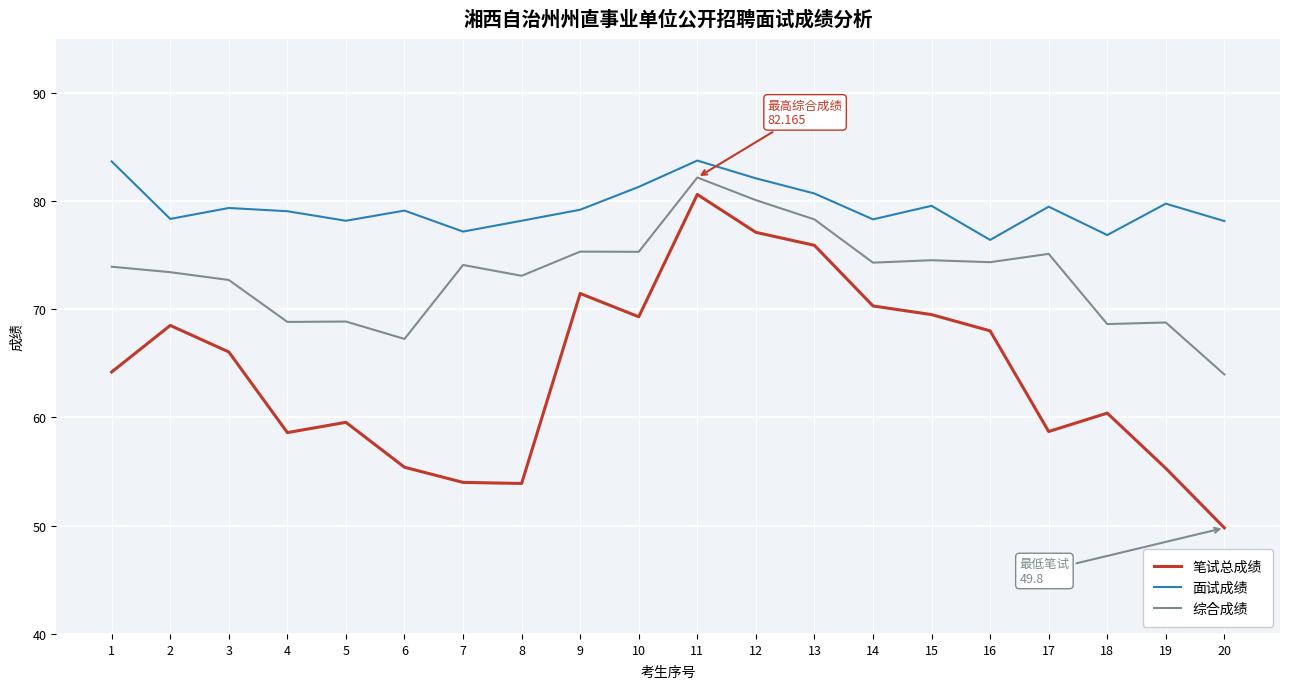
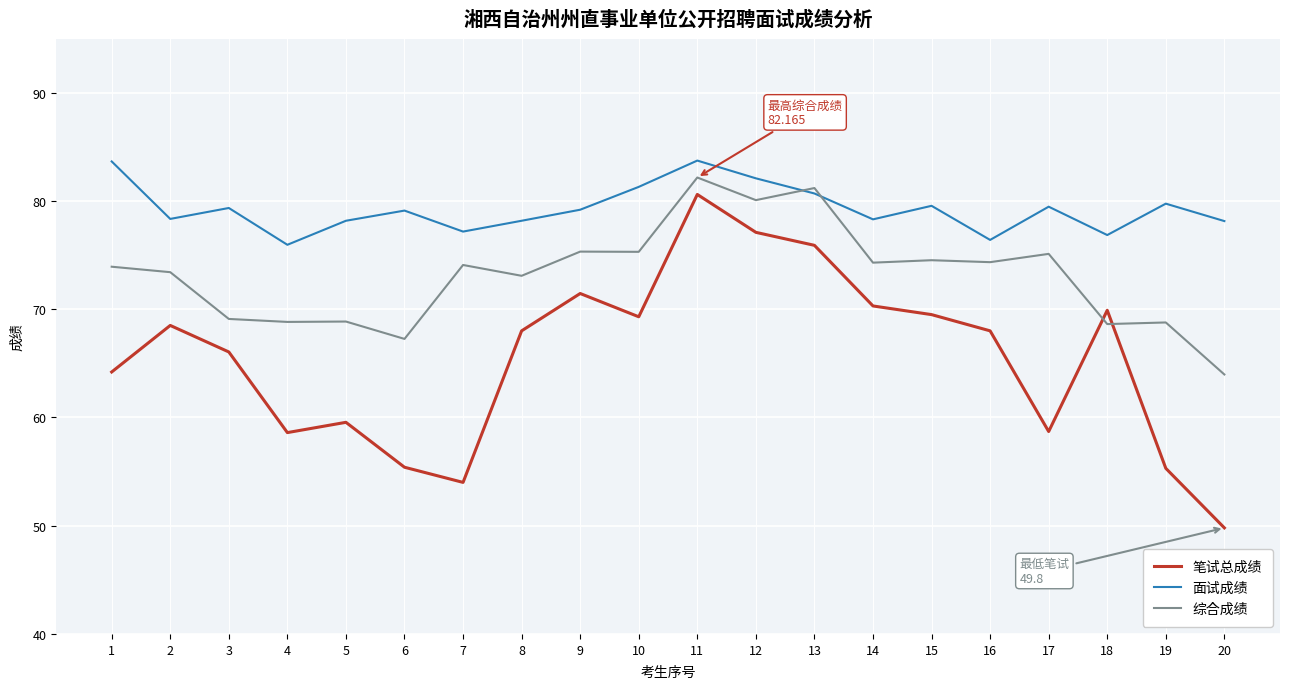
综合成绩, 3: 72.7 -> 69.1
面试成绩, 4: 79.1 -> 76.0
笔试总成绩, 8: 53.9 -> 68.0
综合成绩, 13: 78.3 -> 81.2
笔试总成绩, 18: 60.4 -> 69.9
